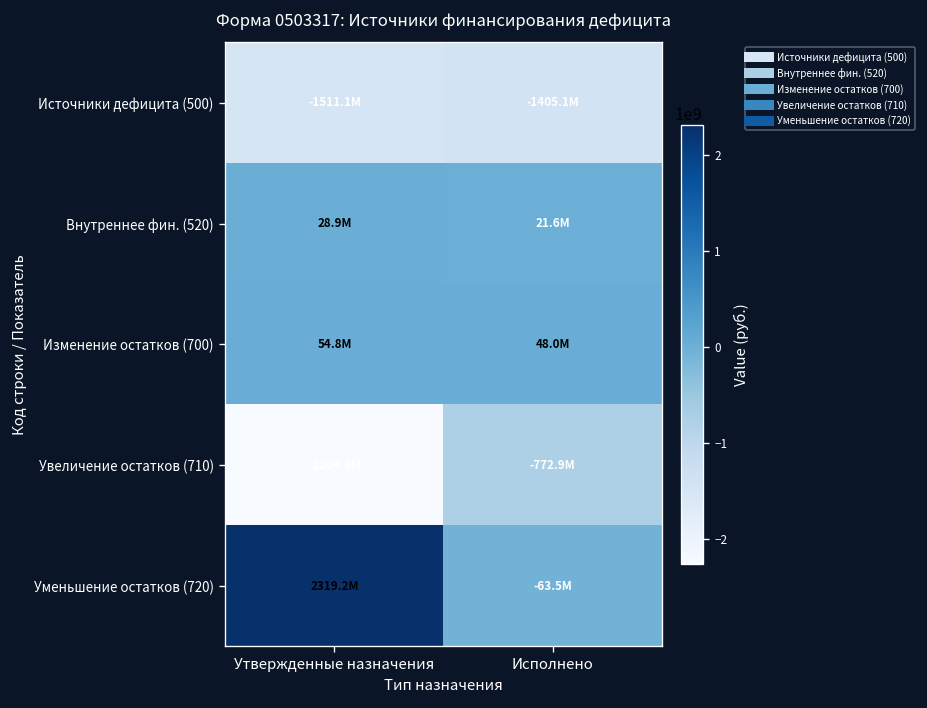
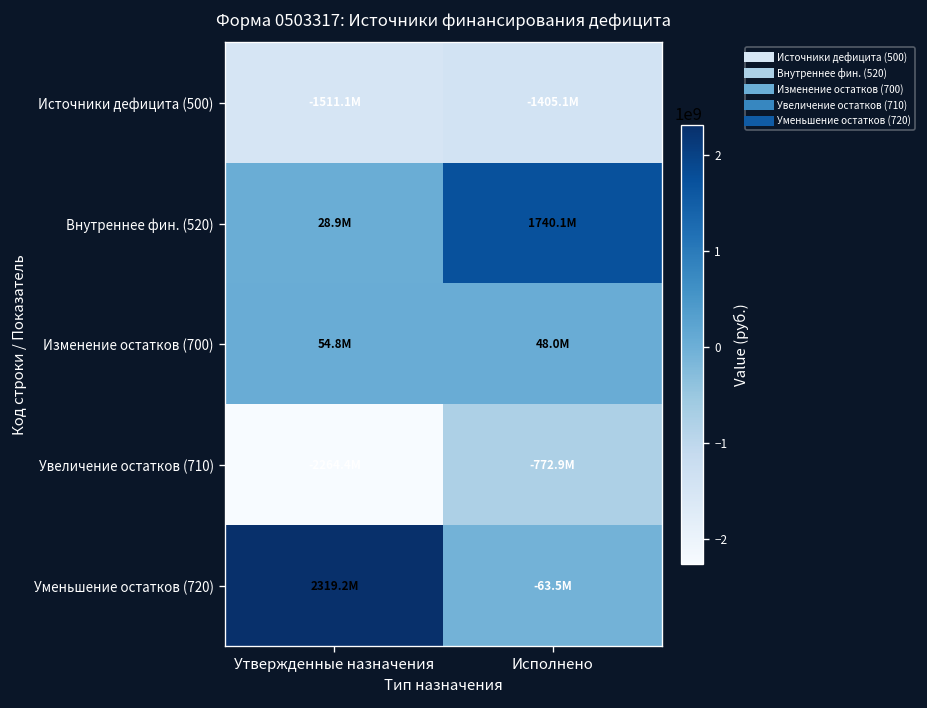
Внутреннее фин. (520), Исполнено: 21.6M -> 1740.1M
